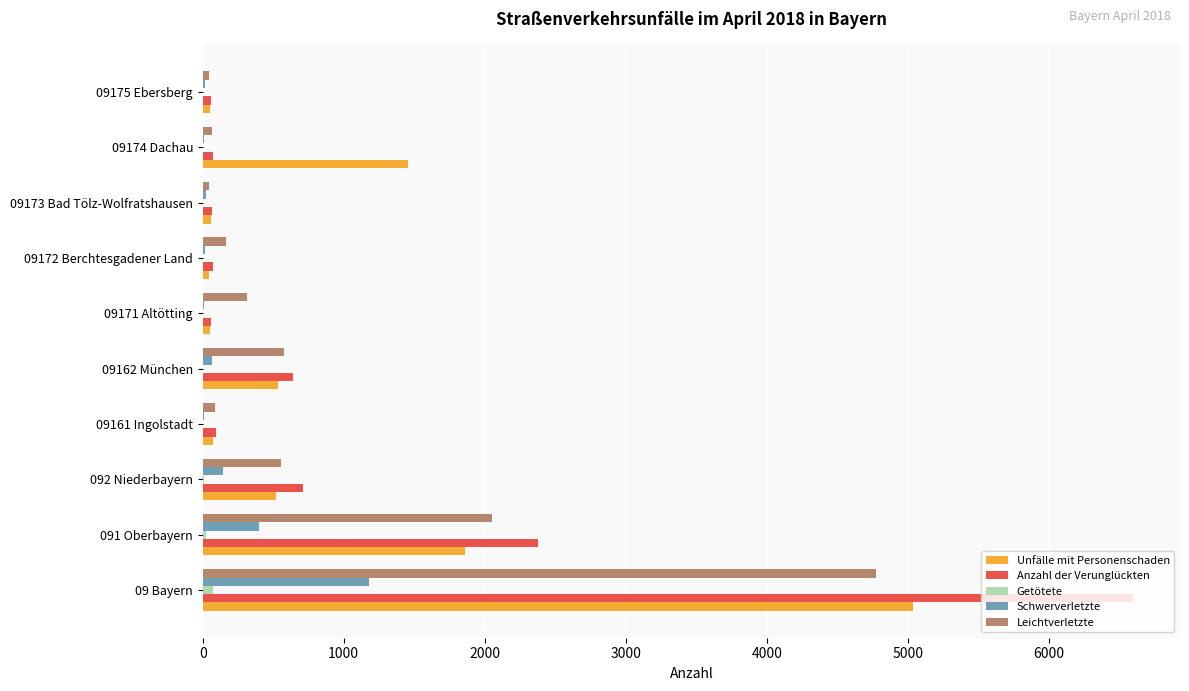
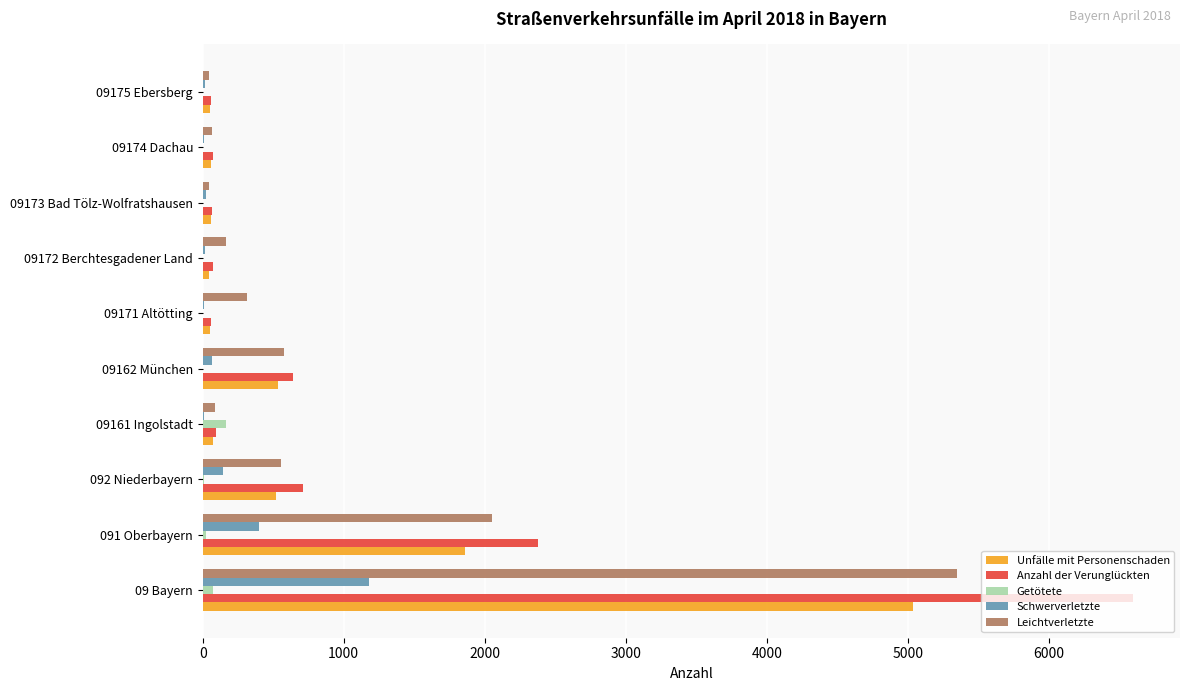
Unfälle mit Personenschaden, 09174 Dachau: 1460 -> 60
Getötete, 09161 Ingolstadt: 0 -> 170
Leichtverletzte, 09 Bayern: 4780 -> 5350
